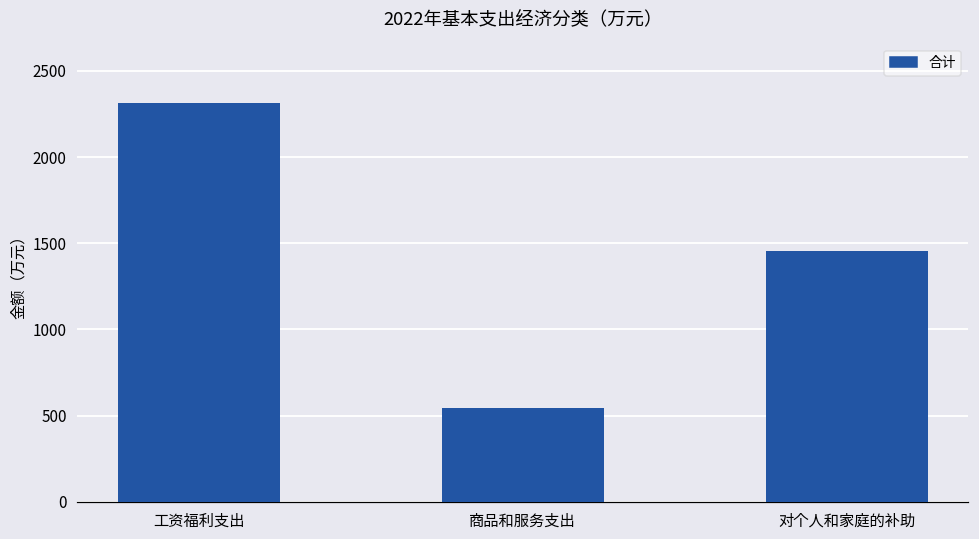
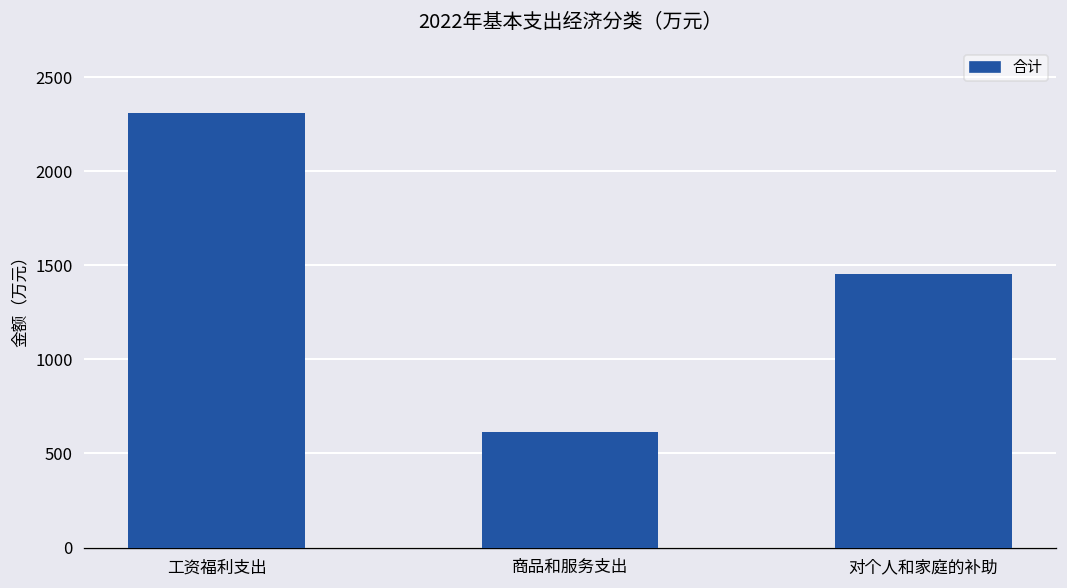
商品和服务支出: 540 -> 620
